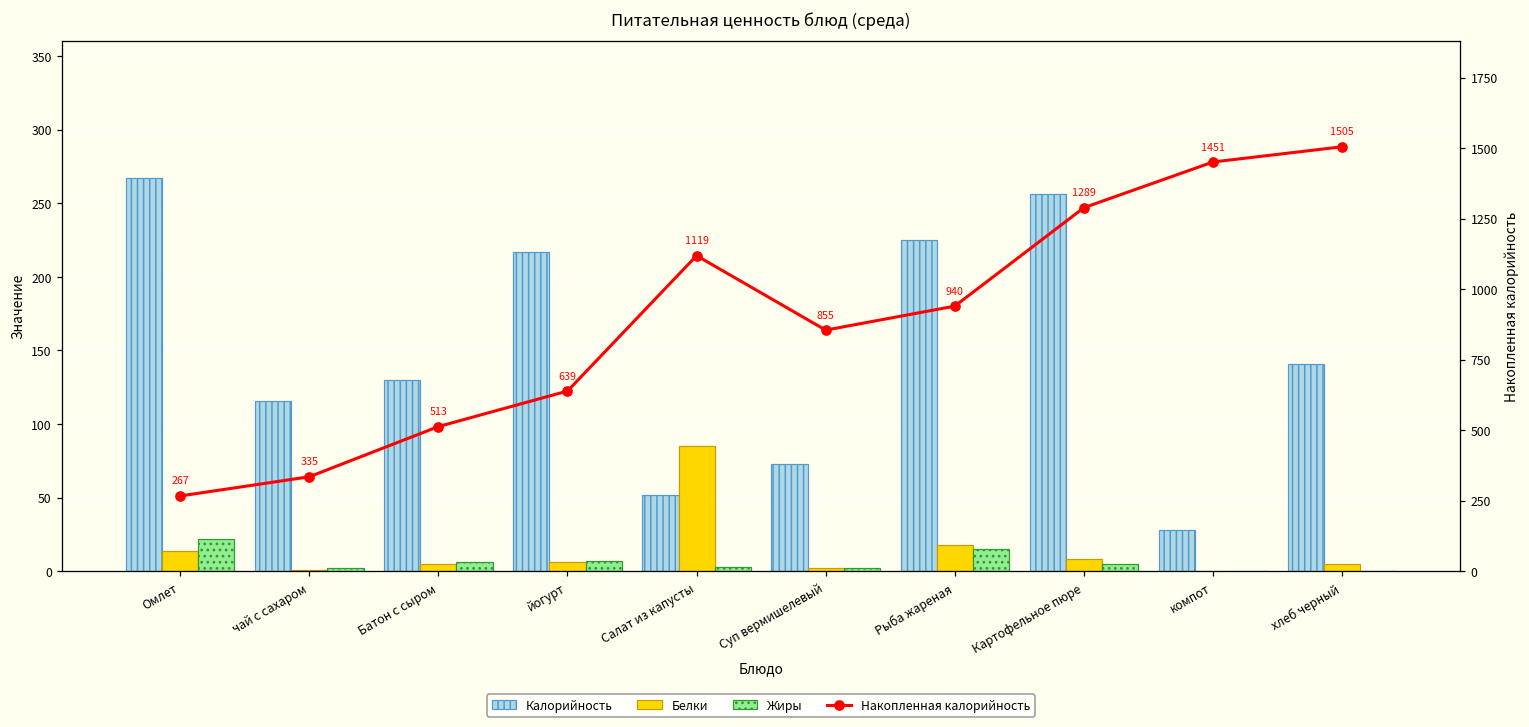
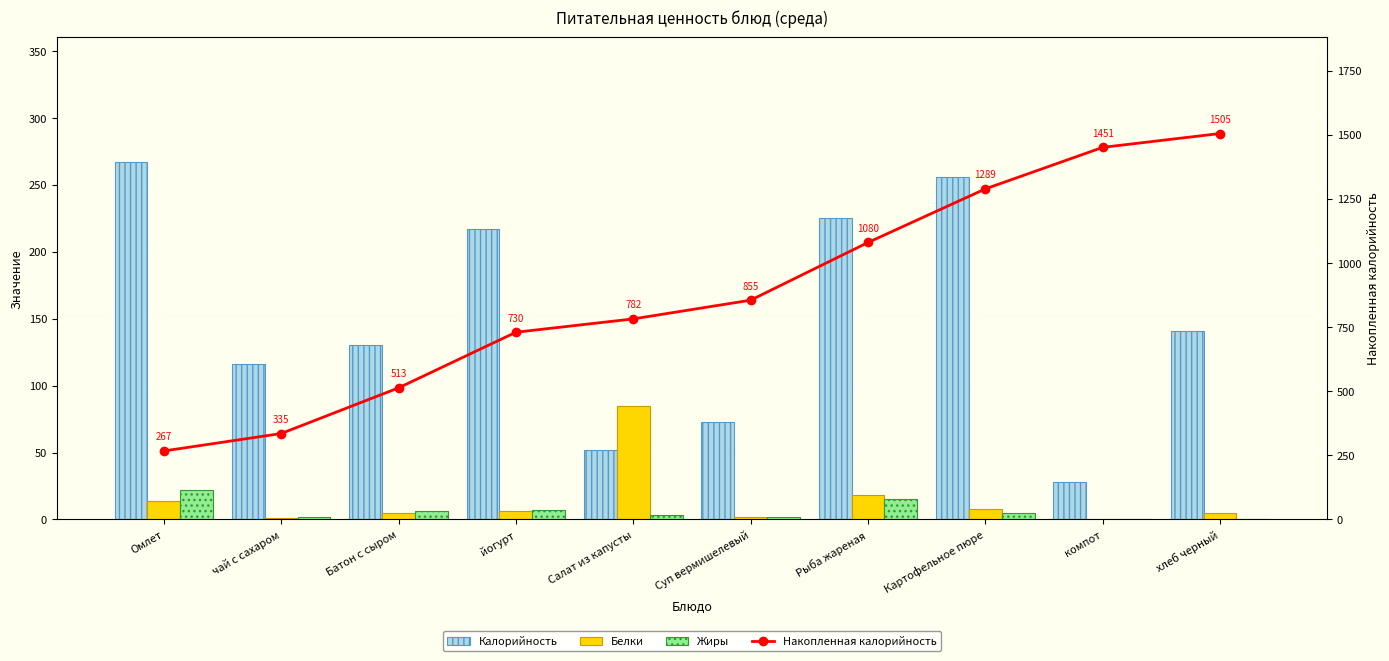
Накопленная калорийность, йогурт: 639 -> 730
Накопленная калорийность, Салат из капусты: 1119 -> 782
Накопленная калорийность, Рыба жареная: 940 -> 1080
